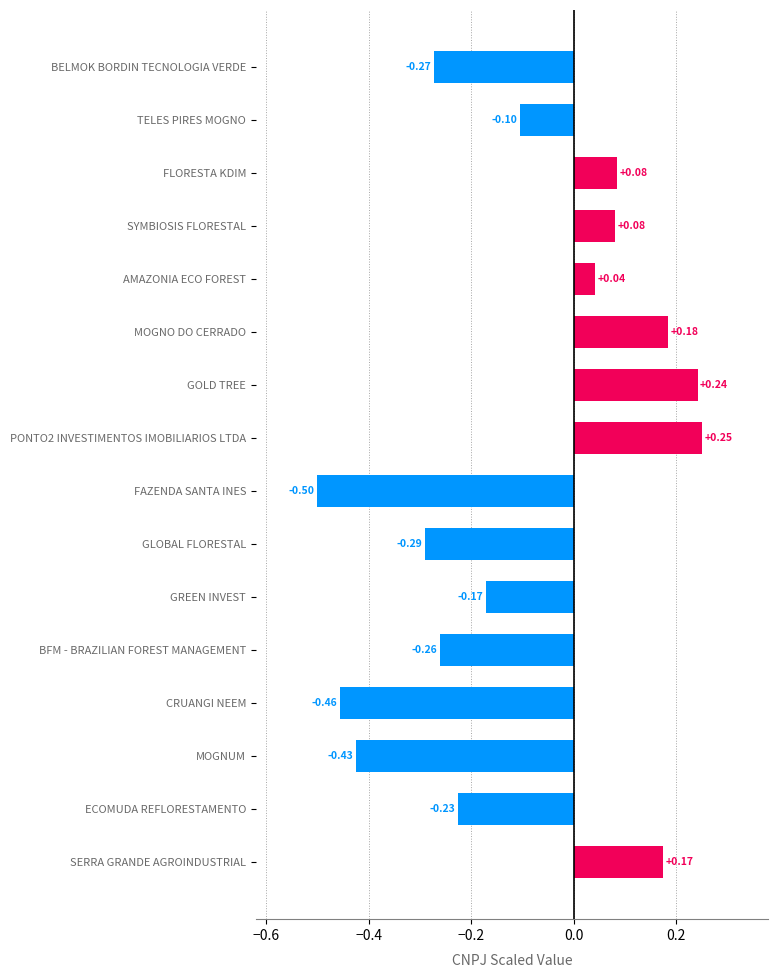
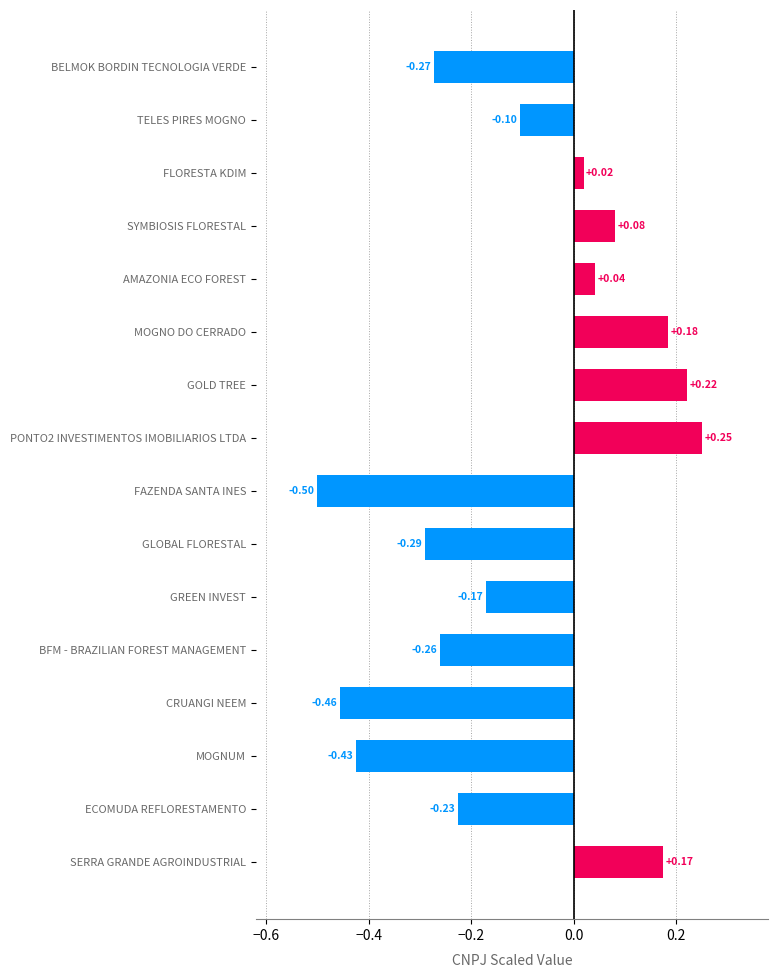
FLORESTA KDIM: +0.08 -> +0.02
GOLD TREE: +0.24 -> +0.22
